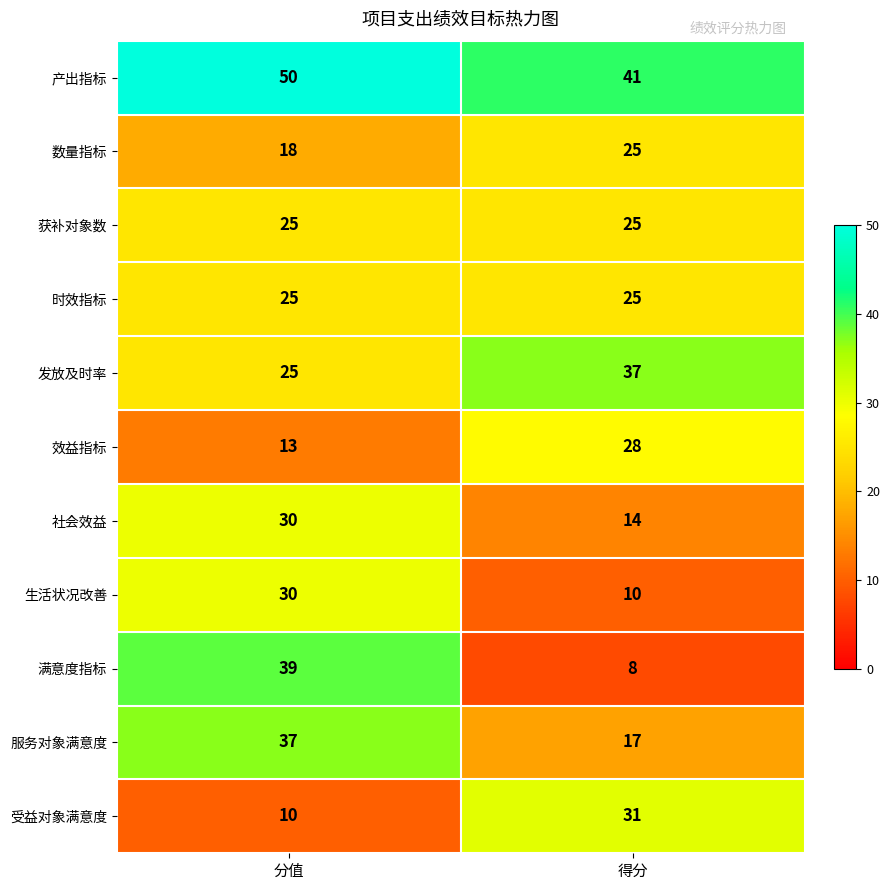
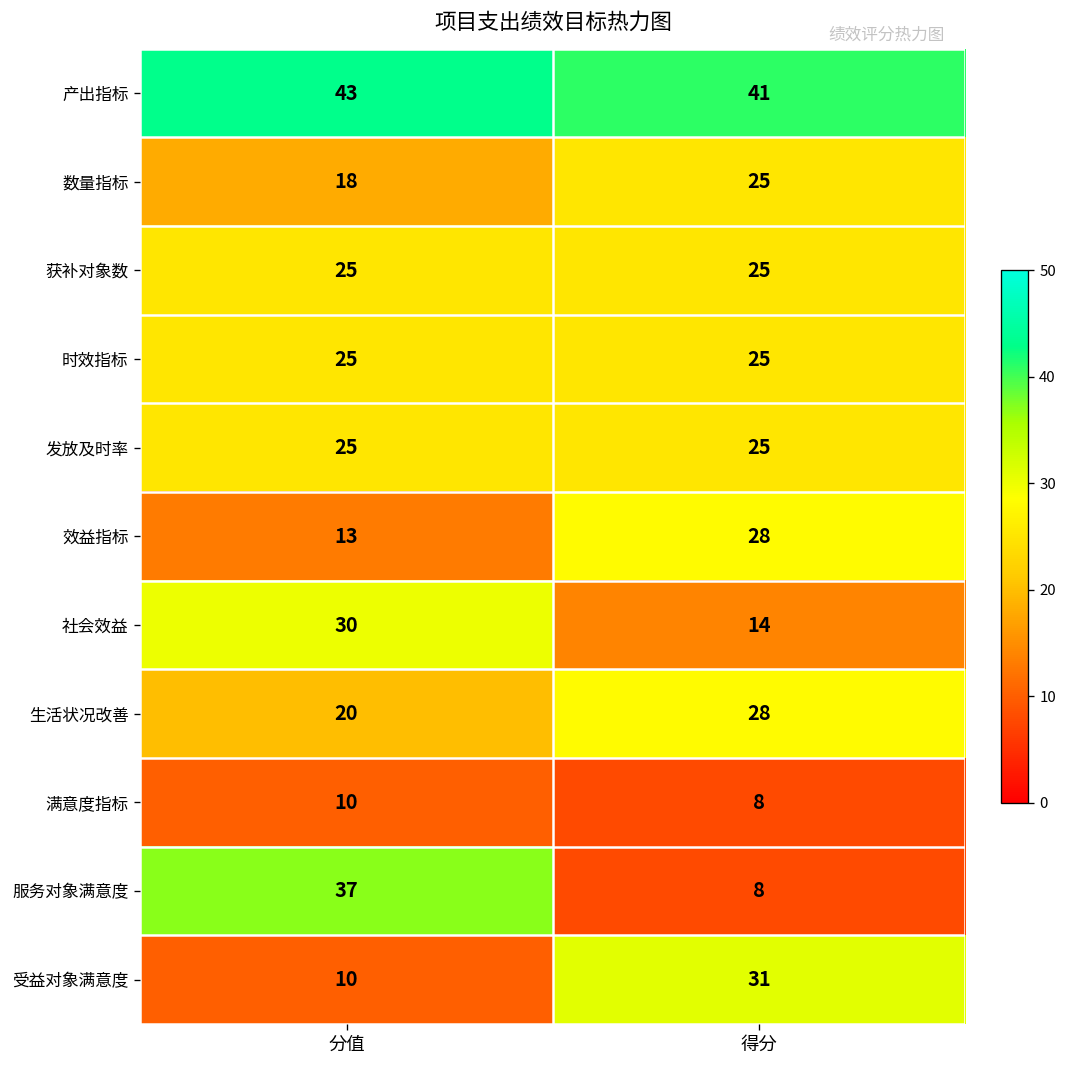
产出指标, 分值: 50 -> 43
发放及时率, 得分: 37 -> 25
生活状况改善, 分值: 30 -> 20
生活状况改善, 得分: 10 -> 28
满意度指标, 分值: 39 -> 10
服务对象满意度, 得分: 17 -> 8
